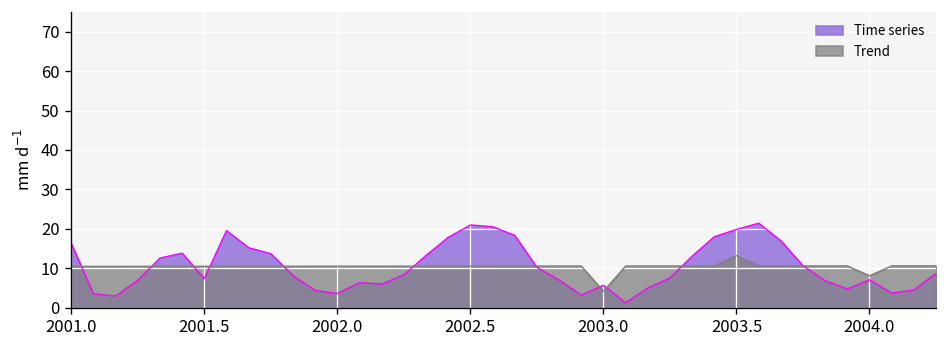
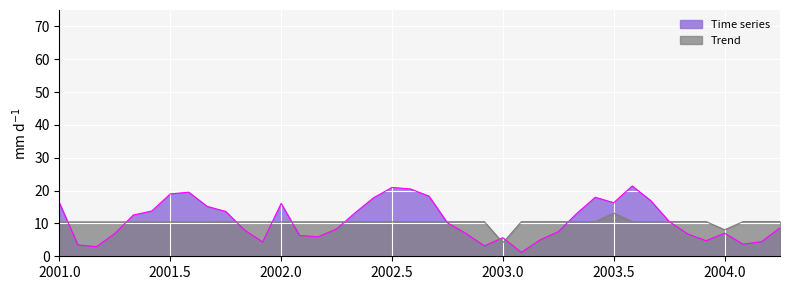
Time series, 2001.5: 7 -> 19
Time series, 2002.0: 4 -> 16
Time series, 2003.5: 20 -> 16
